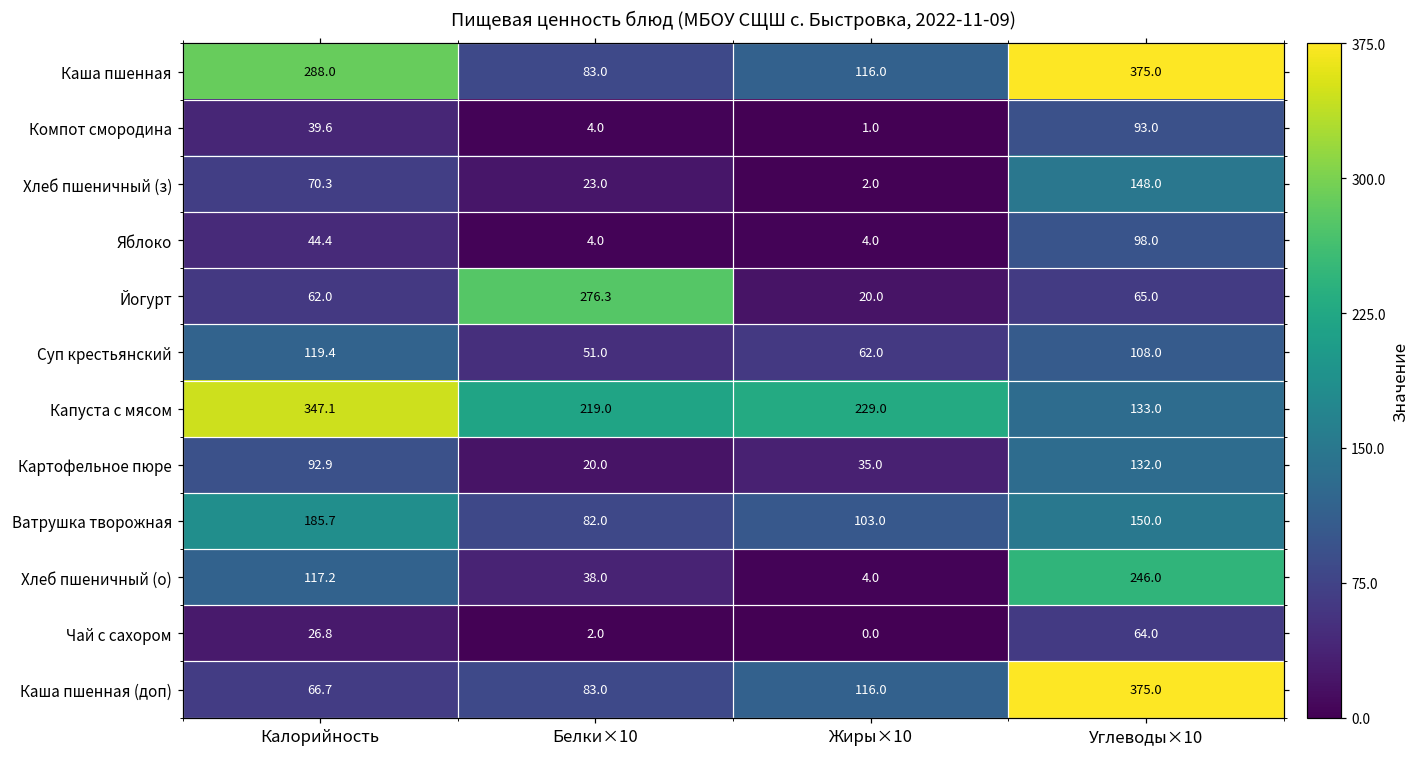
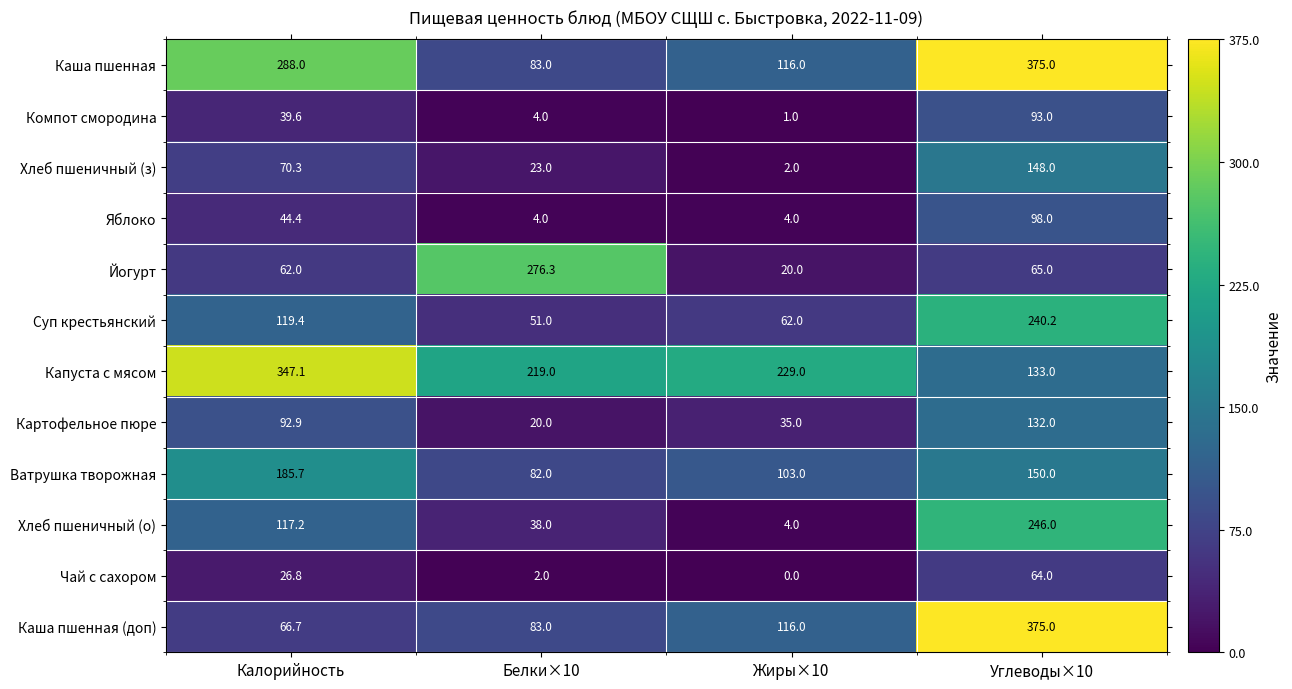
Суп крестьянский, Углеводы×10: 108.0 -> 240.2
